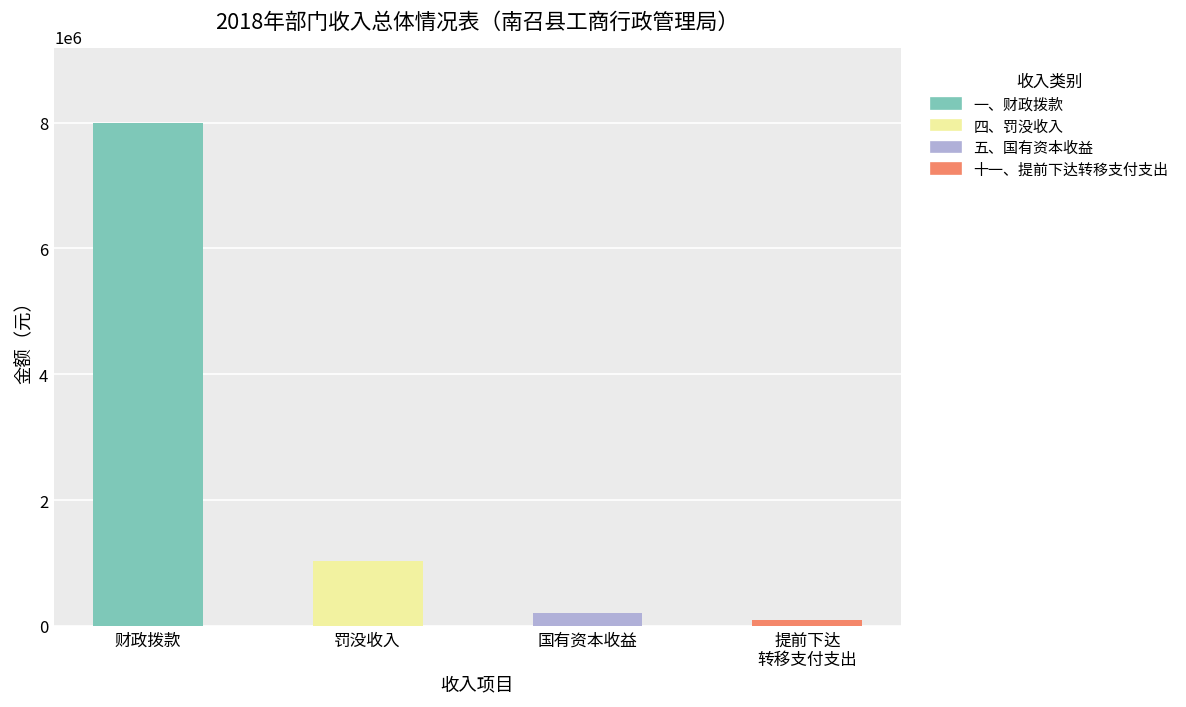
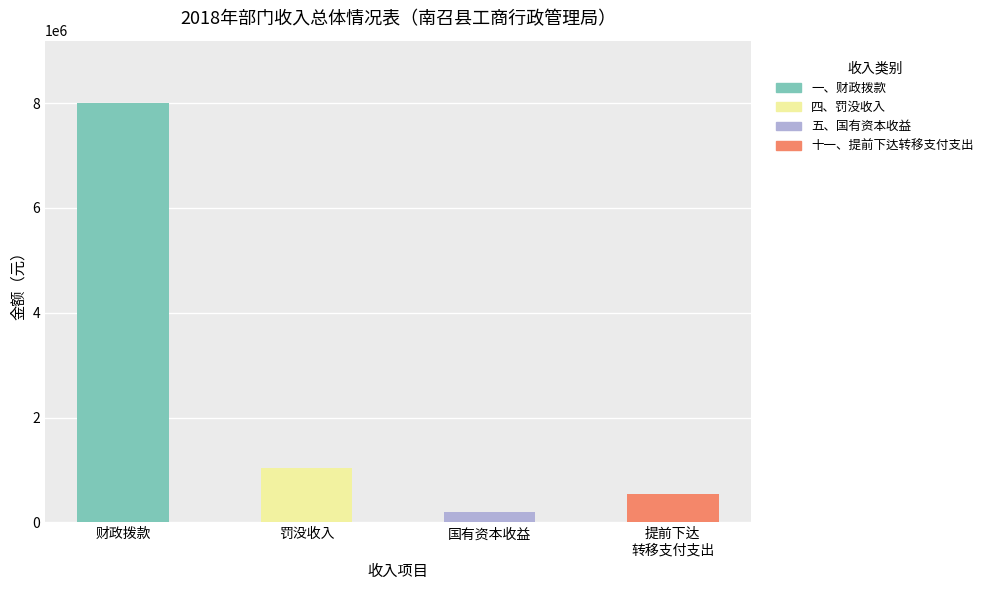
提前下达 转移支付支出: 100000 -> 500000
